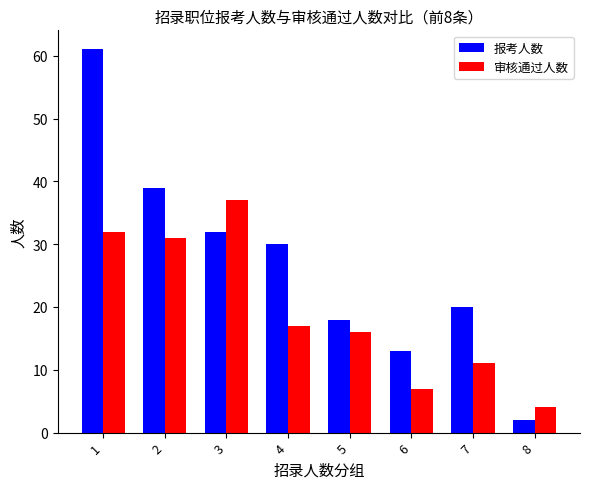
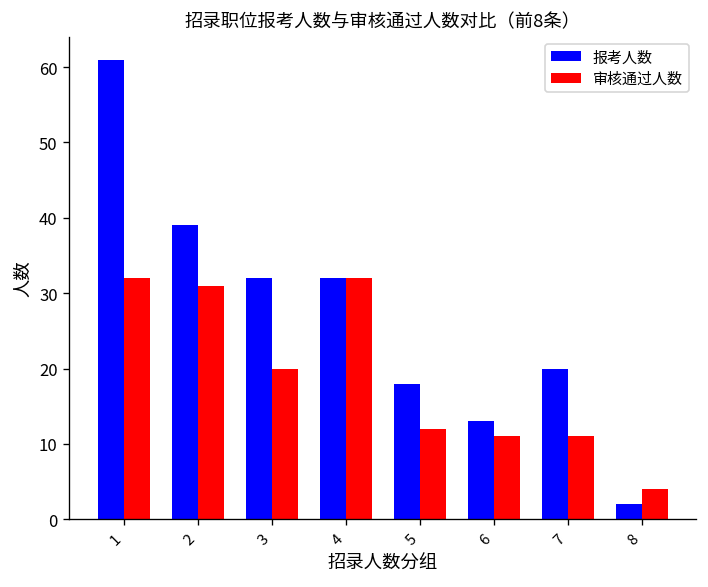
审核通过人数, 3: 37 -> 20
报考人数, 4: 30 -> 32
审核通过人数, 4: 17 -> 32
审核通过人数, 5: 16 -> 12
审核通过人数, 6: 7 -> 11
